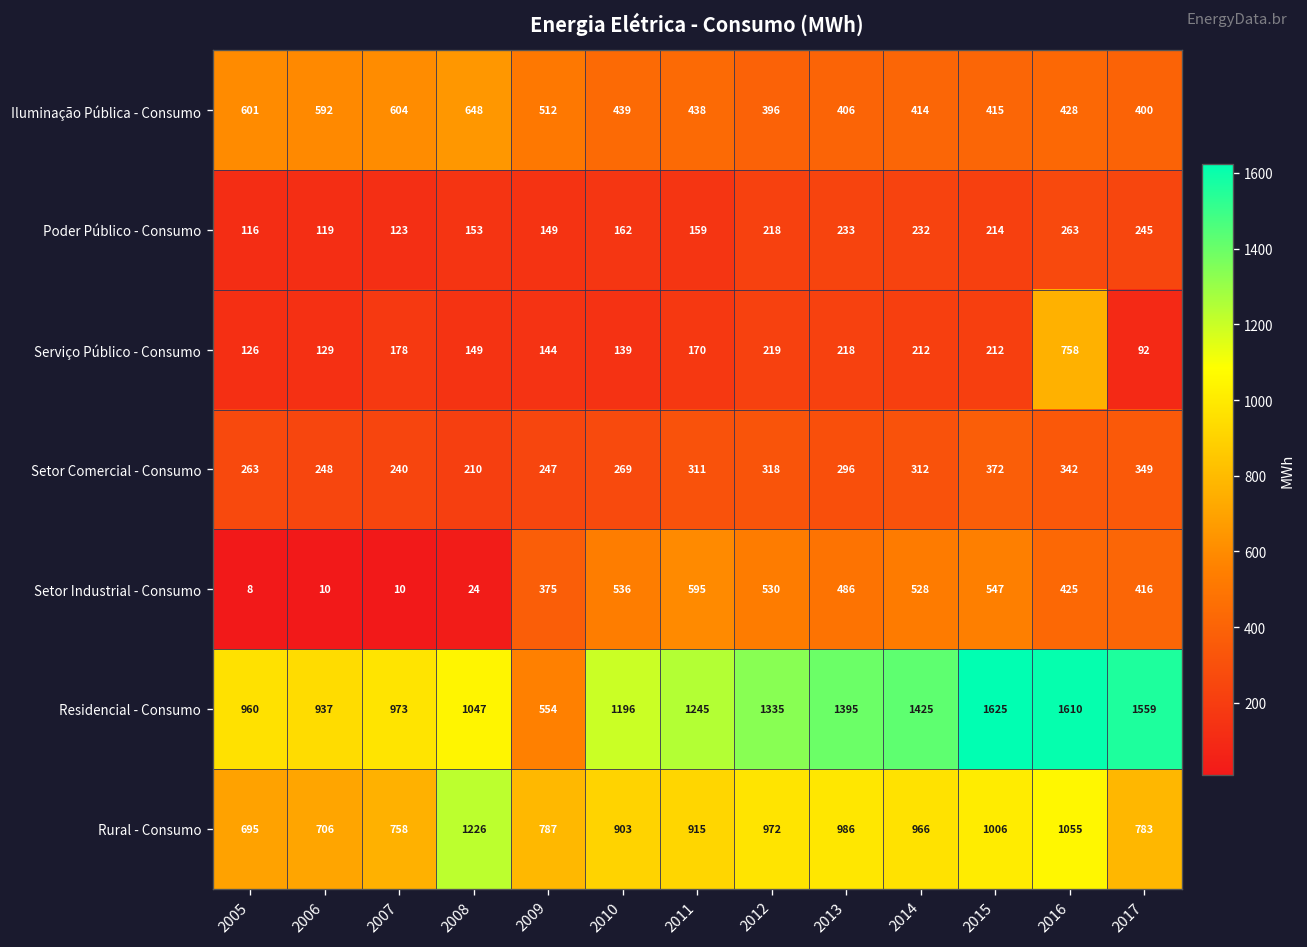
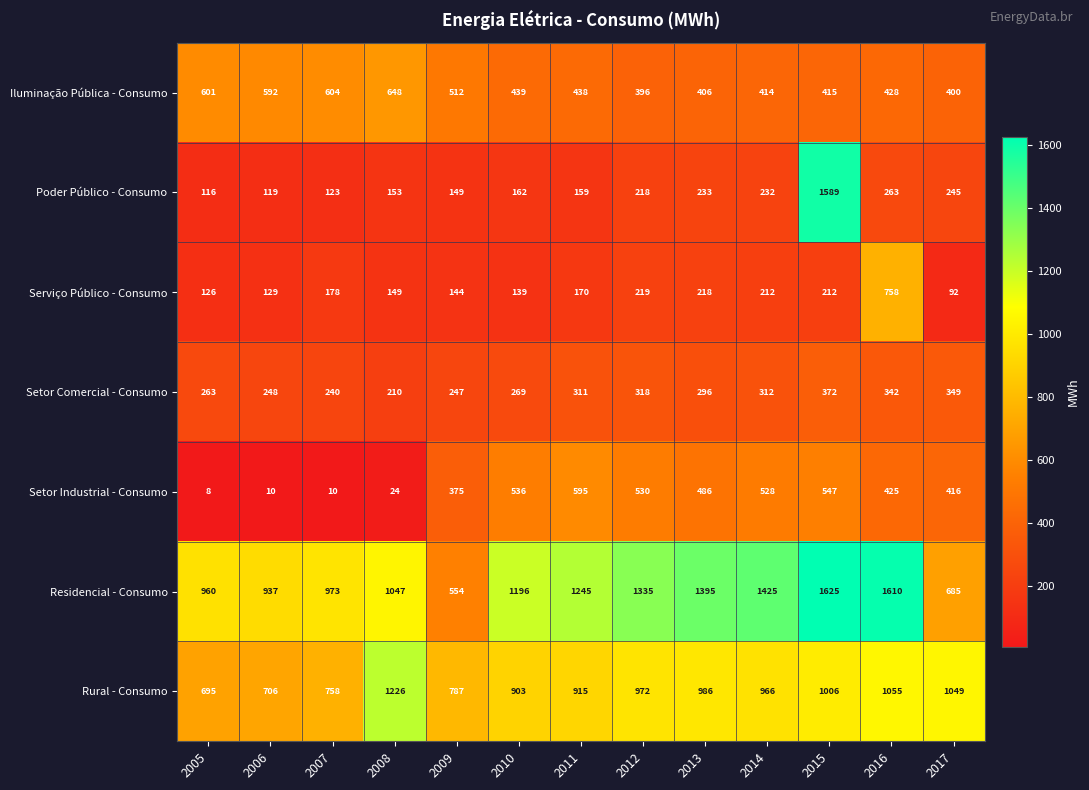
Poder Público - Consumo, 2015: 214 -> 1589
Residencial - Consumo, 2017: 1559 -> 685
Rural - Consumo, 2017: 783 -> 1049
